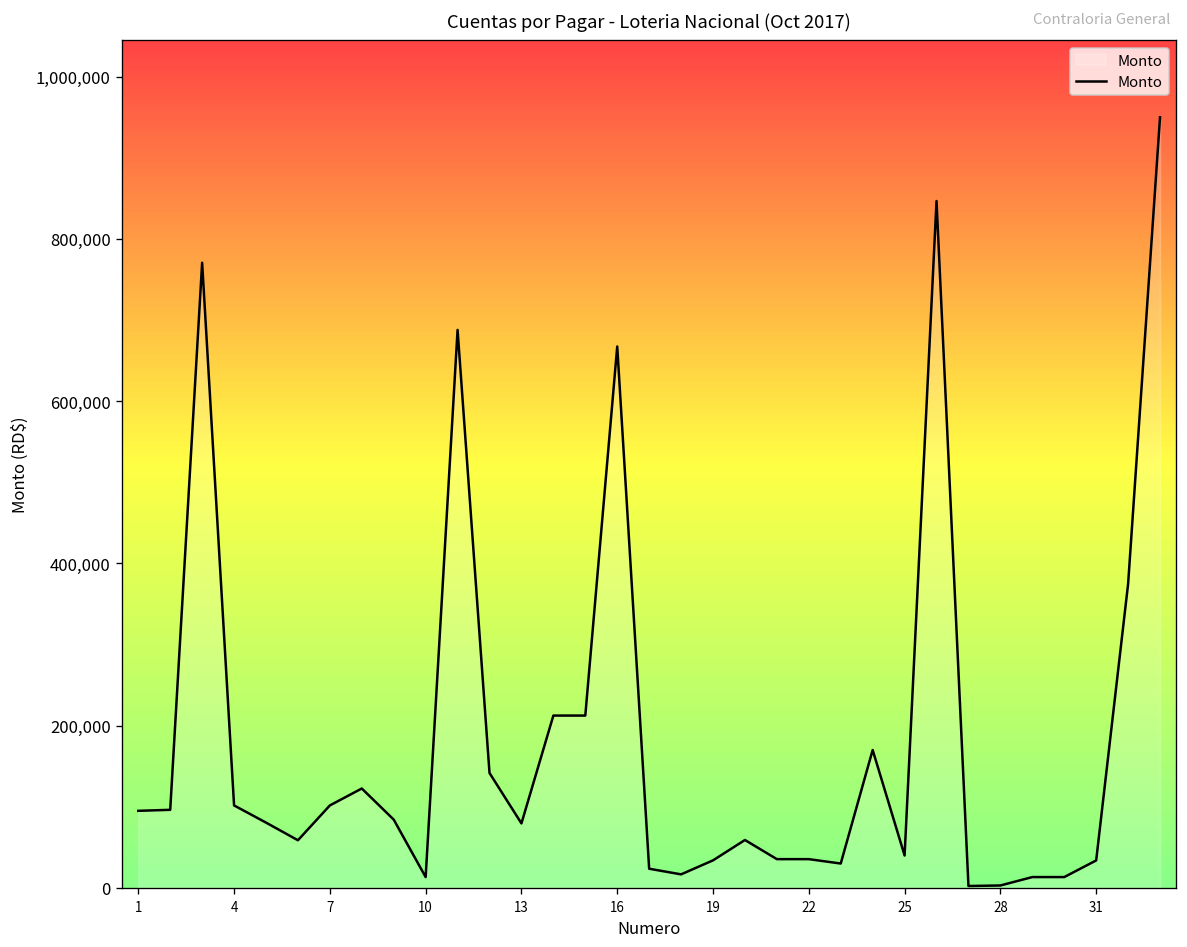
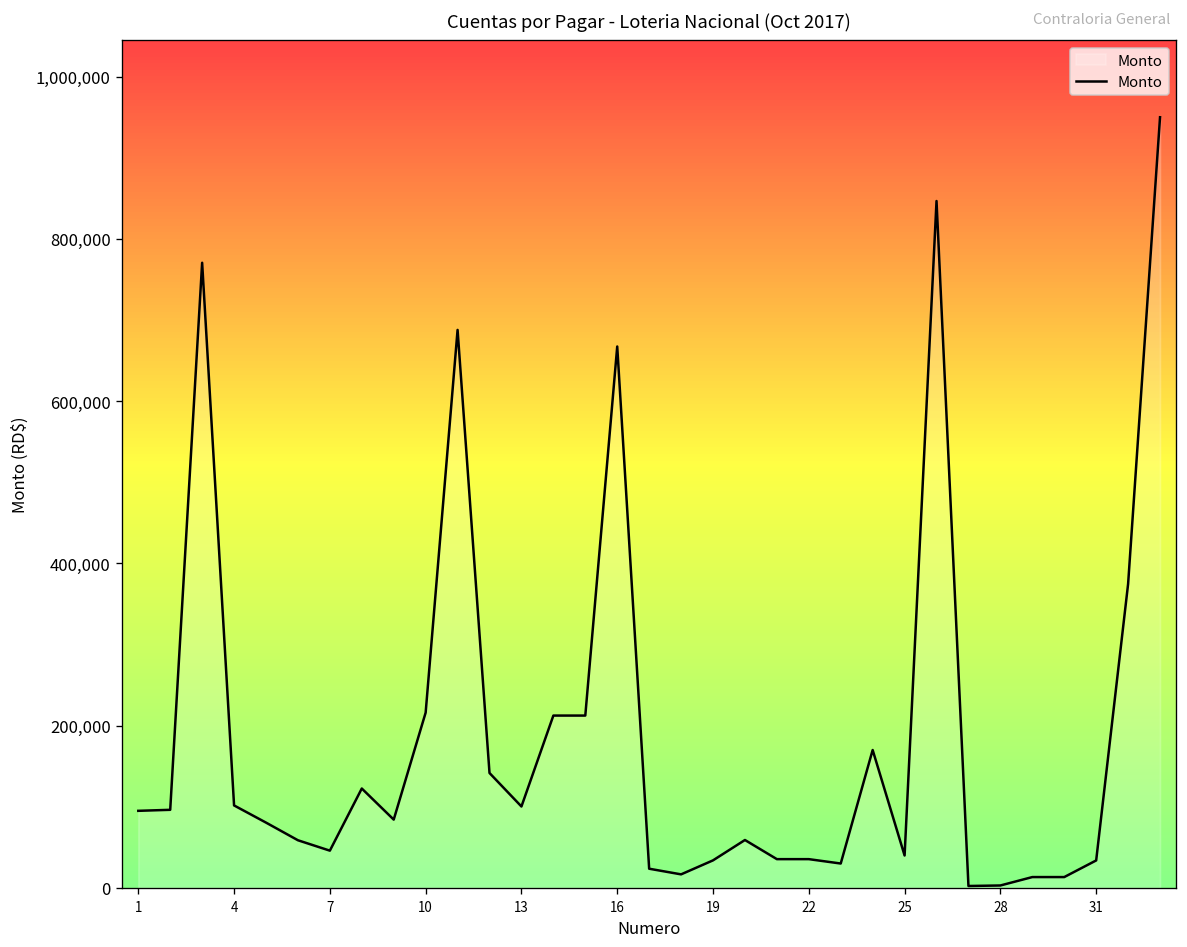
7: 100,000 -> 50,000
10: 10,000 -> 220,000
13: 80,000 -> 100,000
